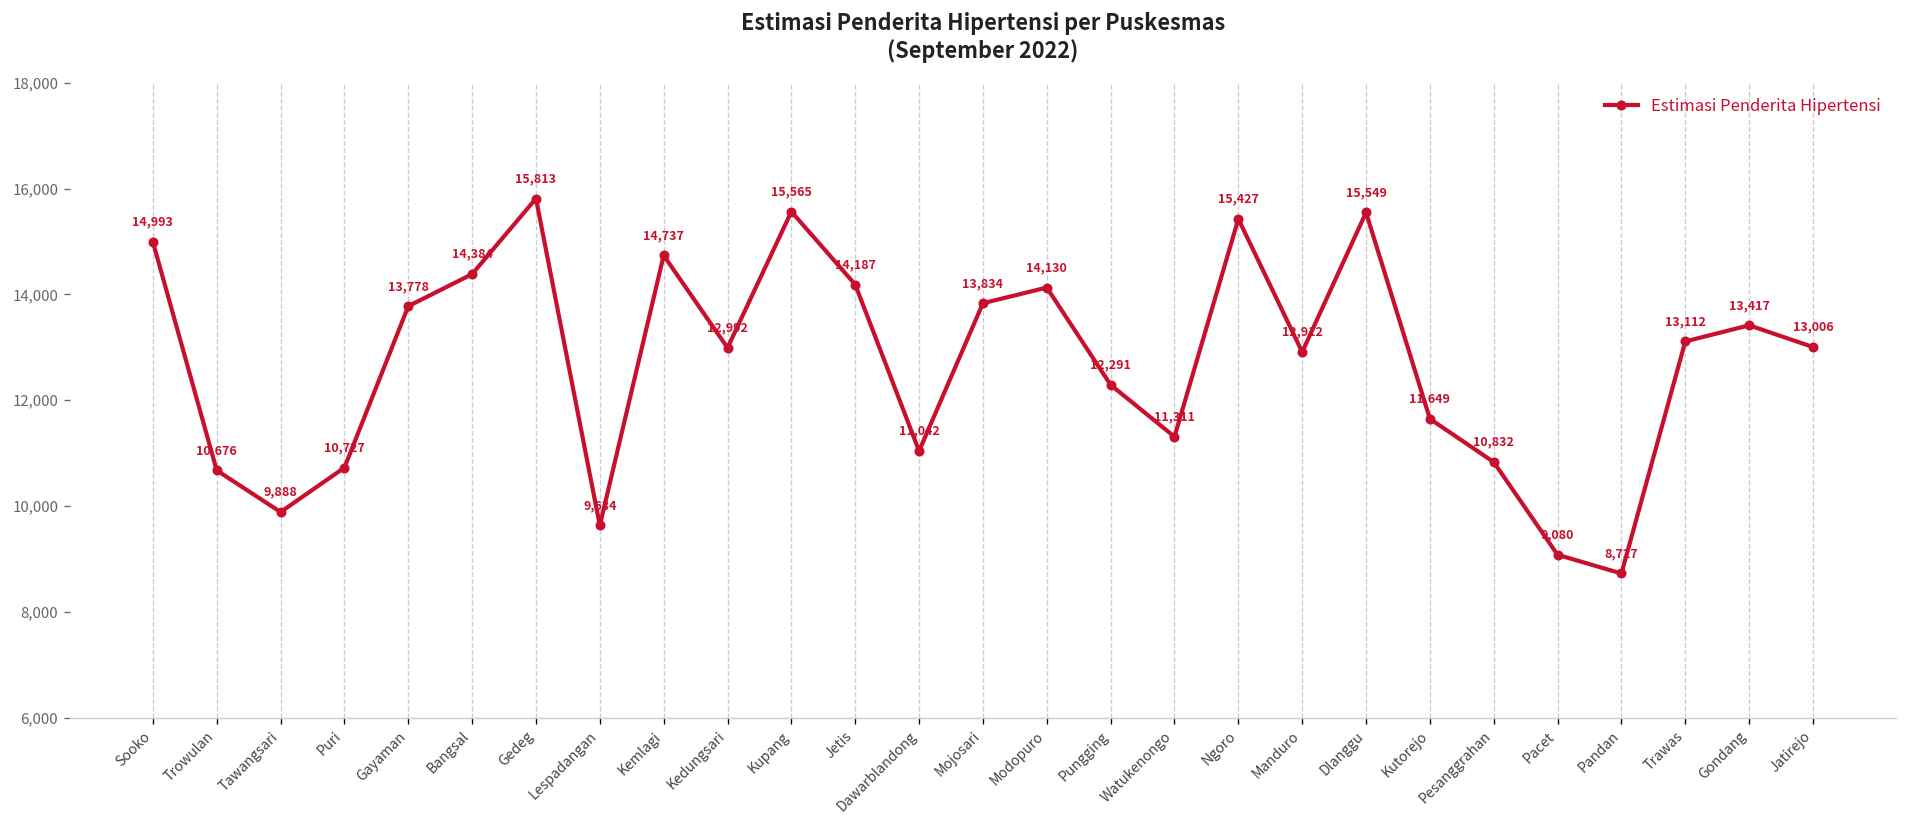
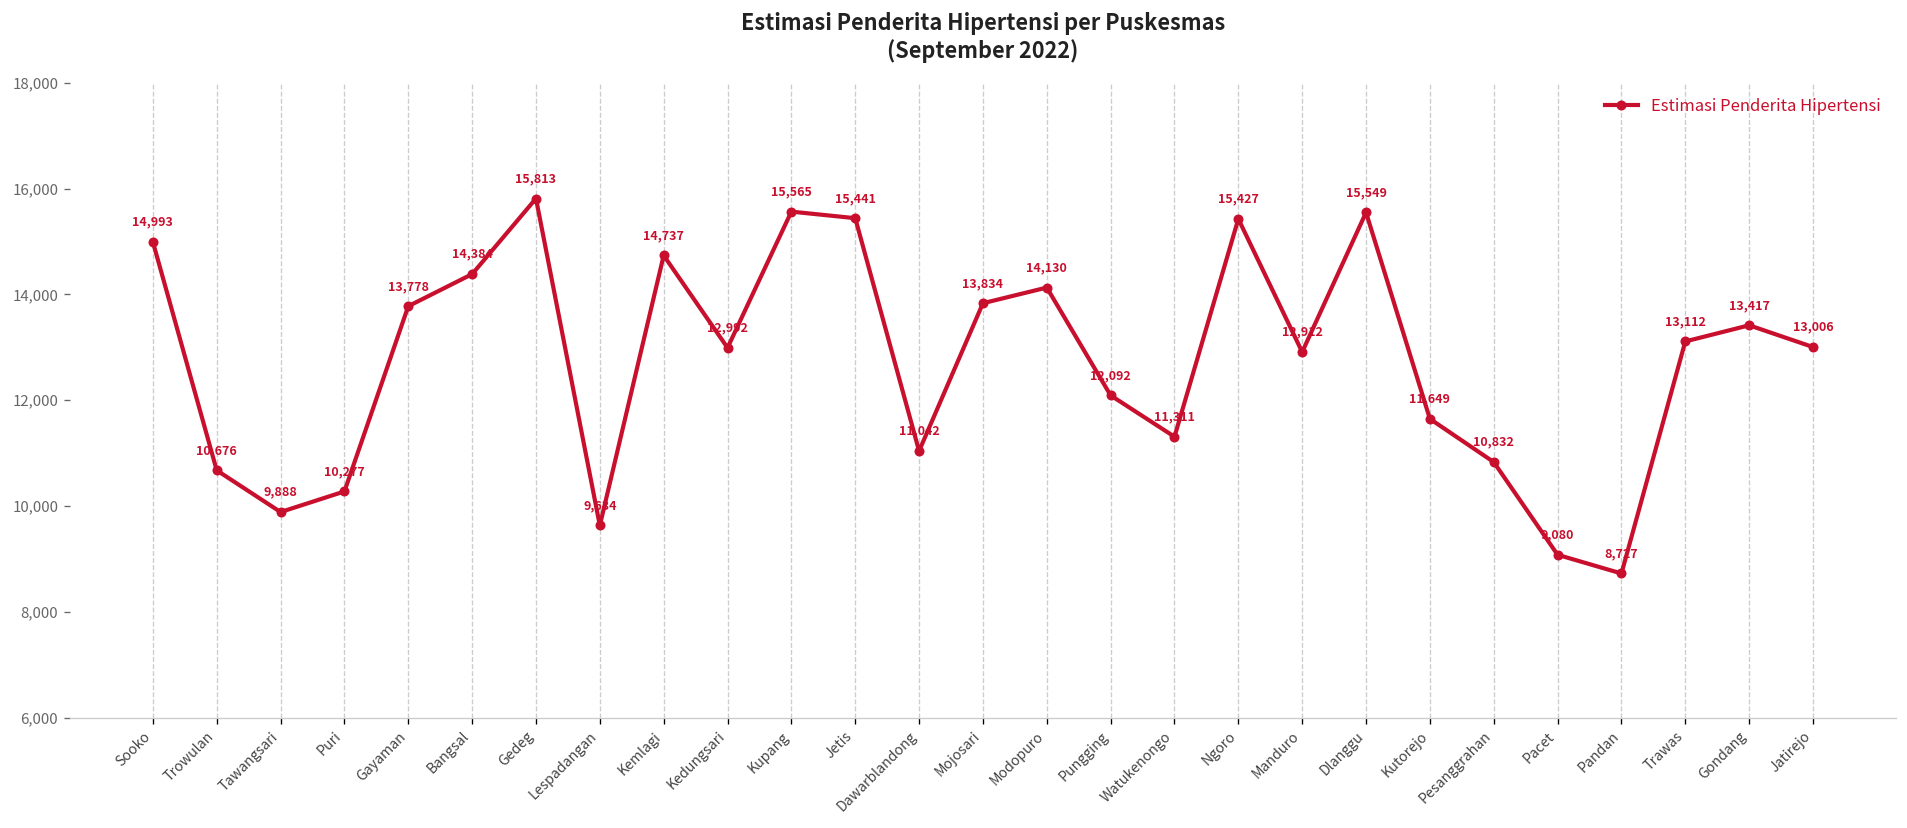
Puri: 10,727 -> 10,277
Jetis: 14,187 -> 15,441
Pungging: 12,291 -> 12,092
